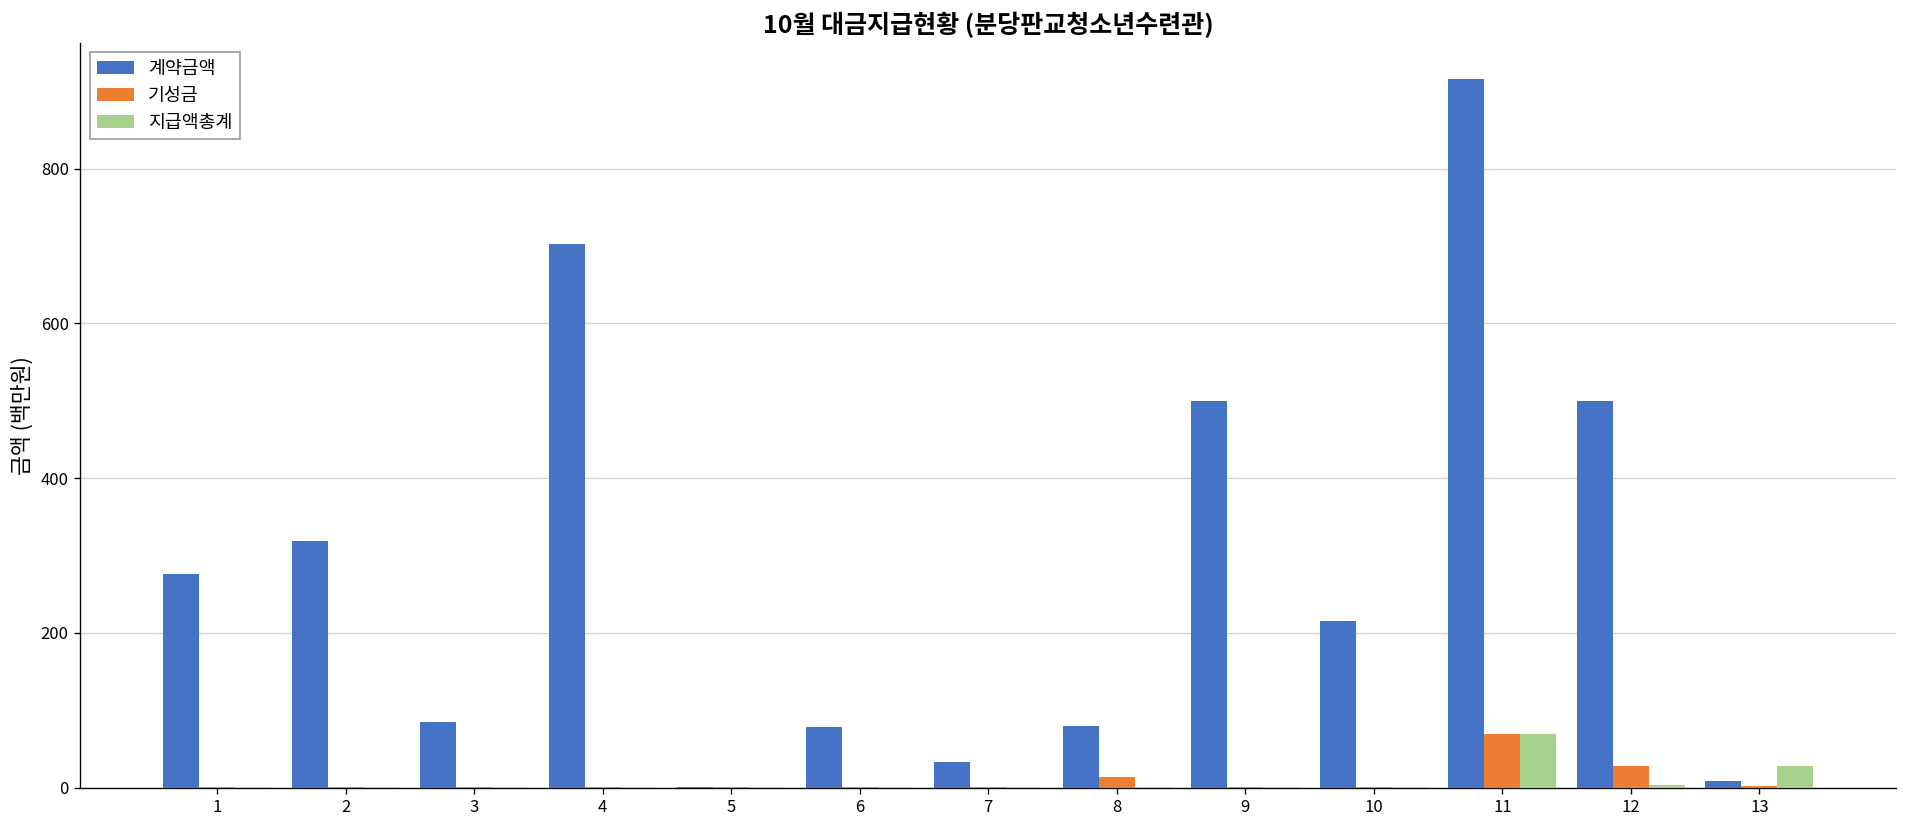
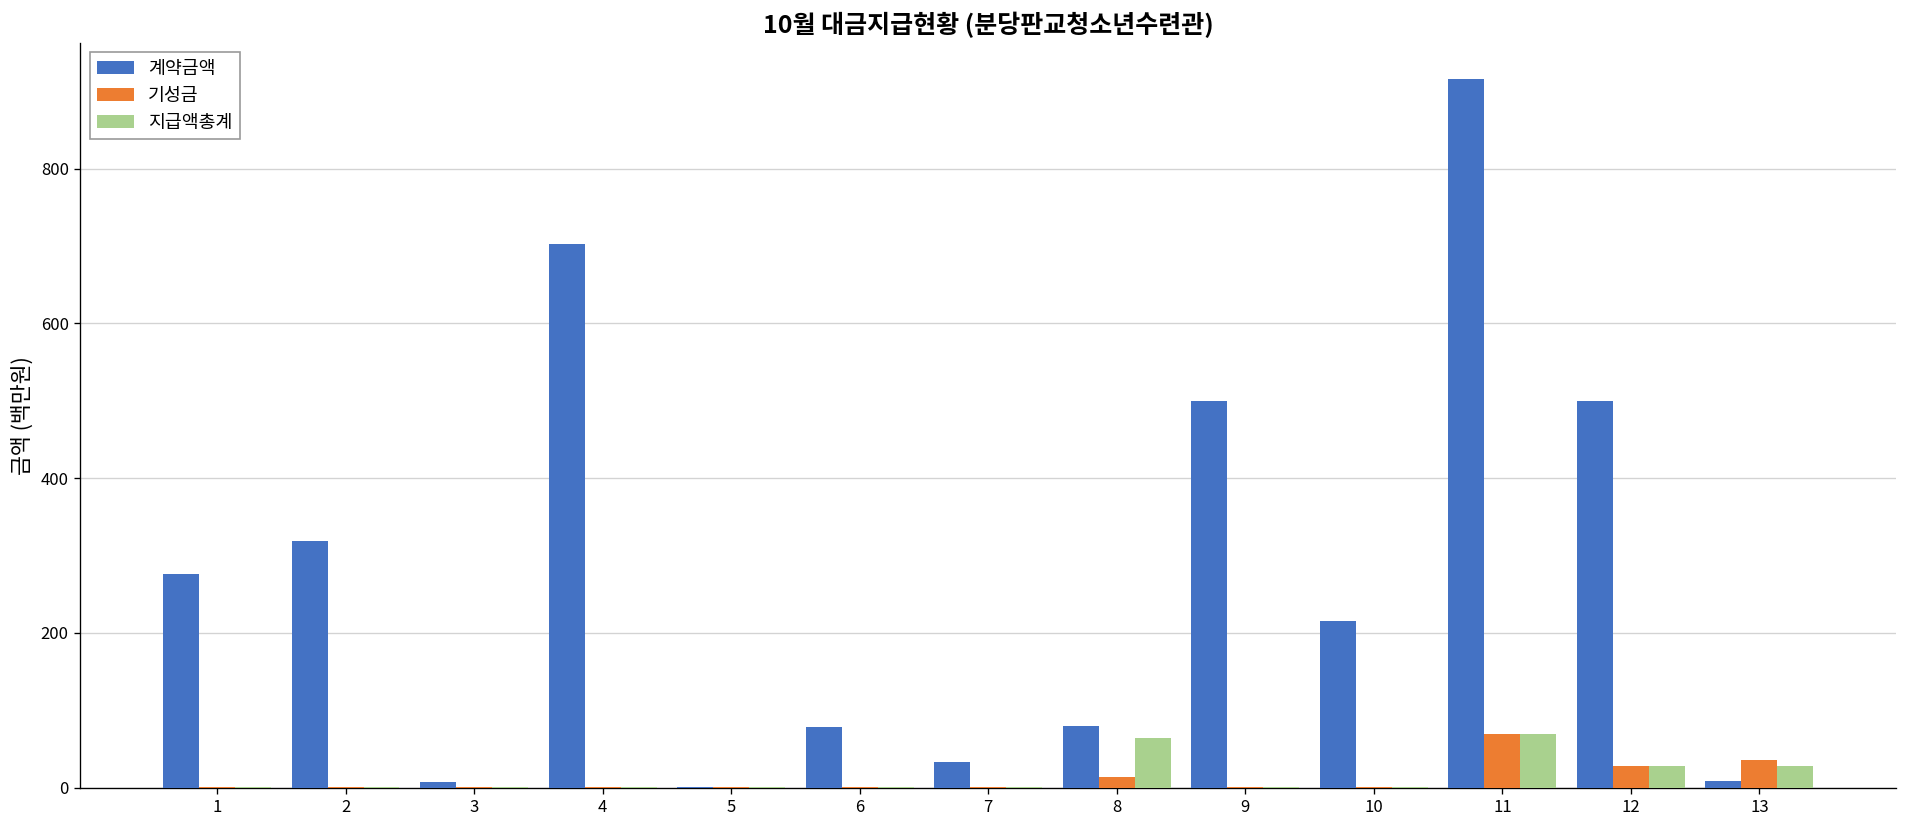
계약금액, 3: 90 -> 10
지급액총계, 8: 0 -> 60
지급액총계, 12: 0 -> 30
기성금, 13: 0 -> 40
